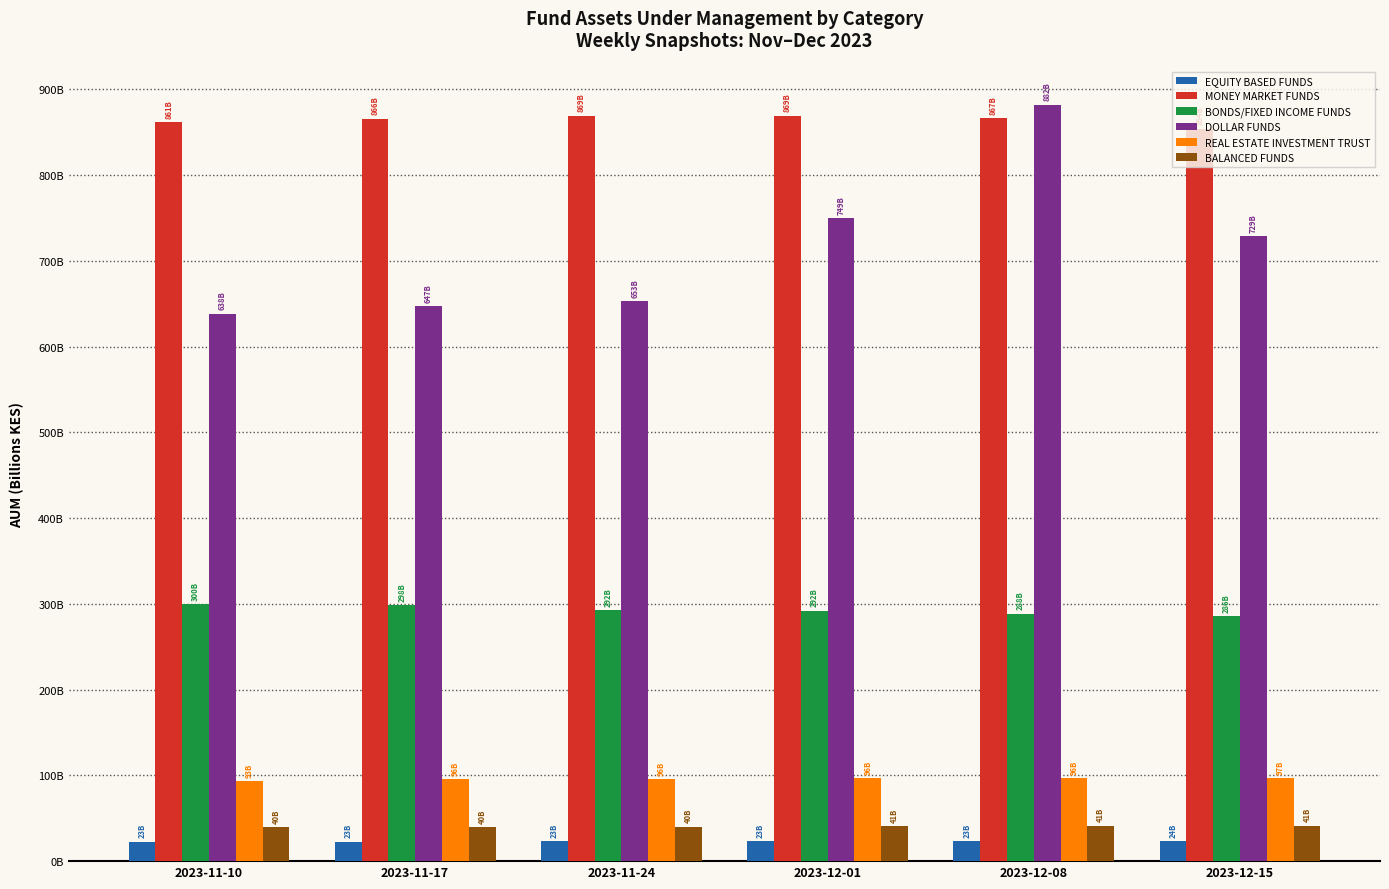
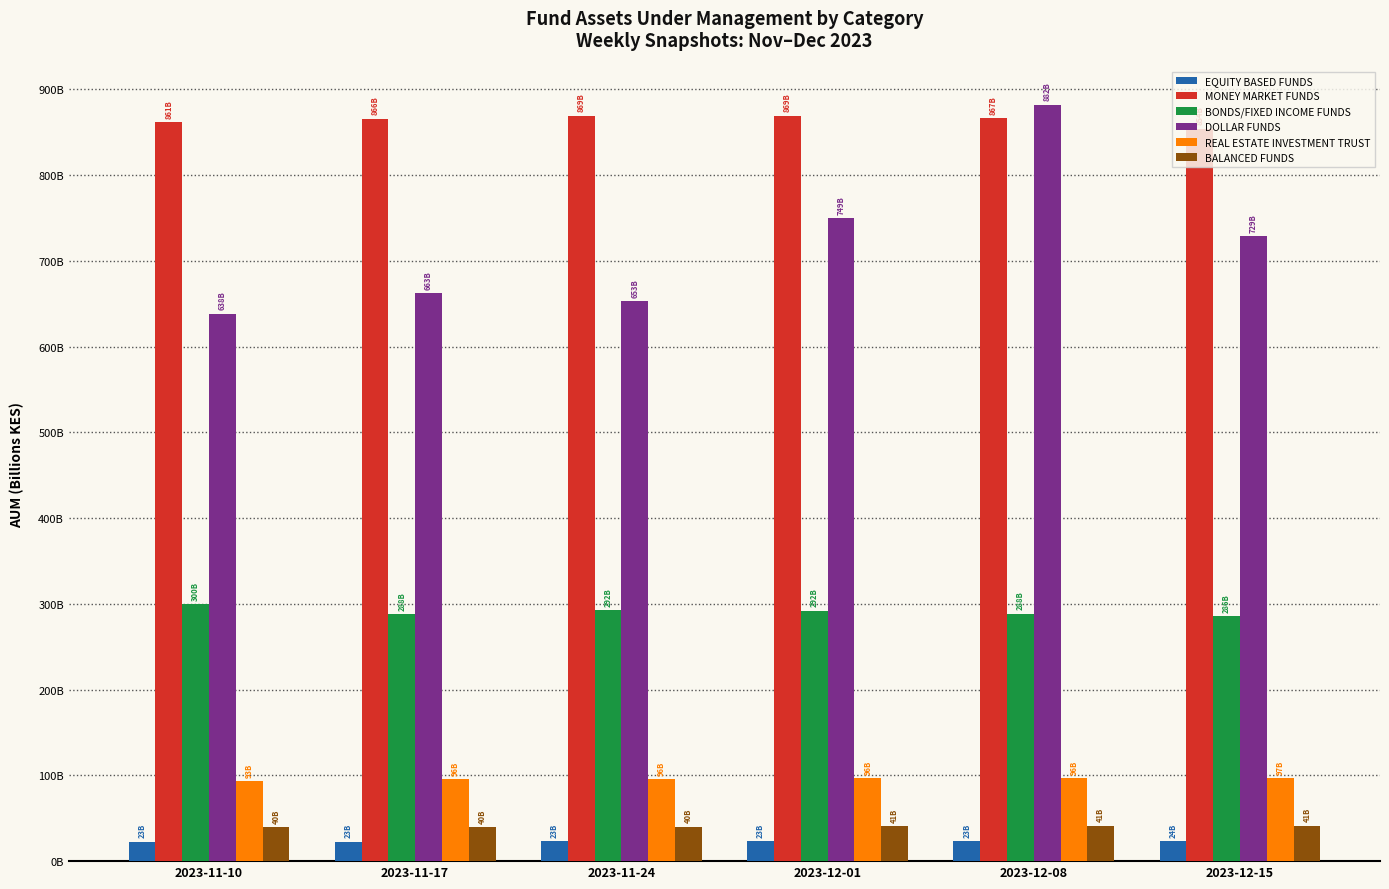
BONDS/FIXED INCOME FUNDS, 2023-11-17: 298B -> 288B
DOLLAR FUNDS, 2023-11-17: 647B -> 663B
